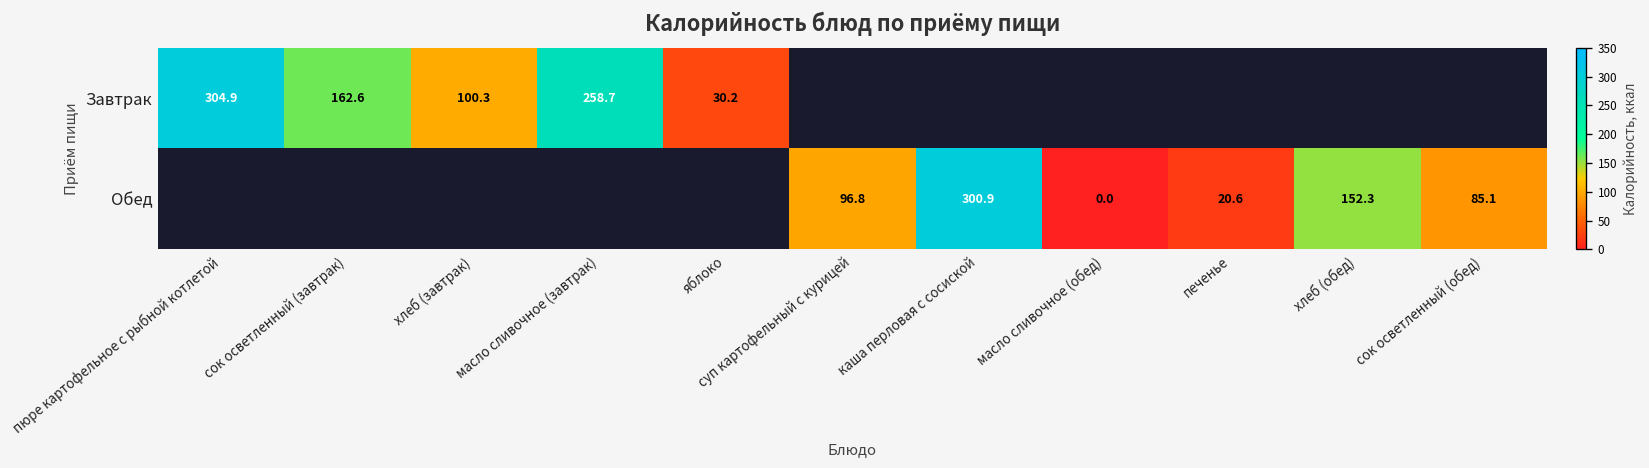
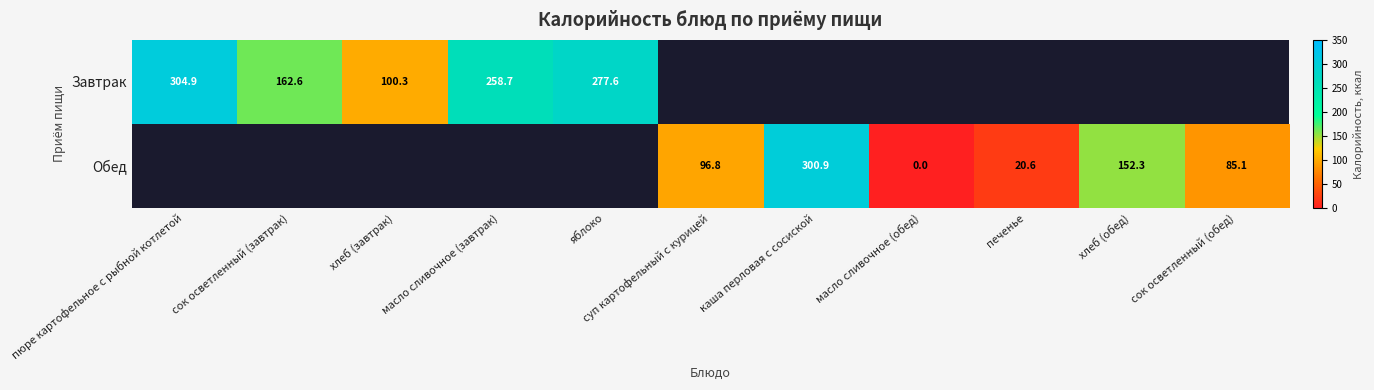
Завтрак, яблоко: 30.2 -> 277.6
